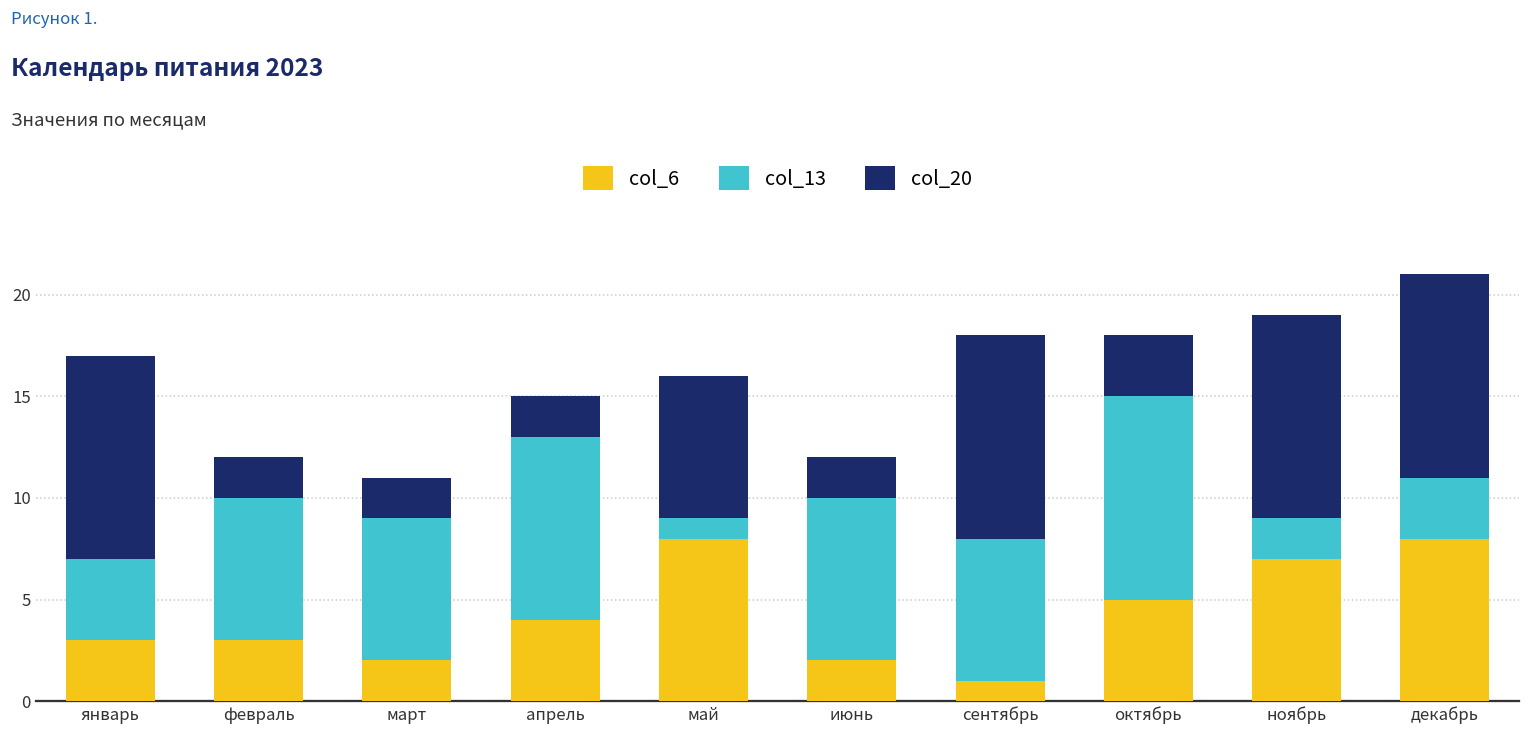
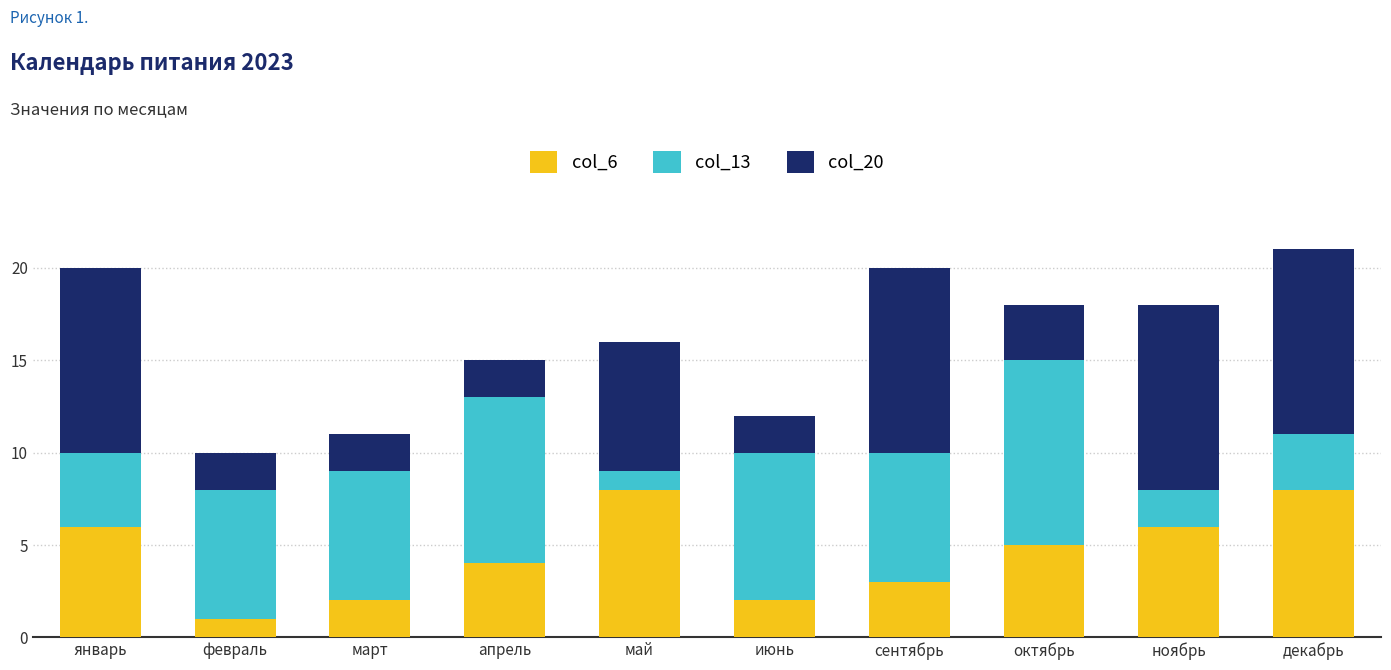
col_6, январь: 3 -> 6
col_6, февраль: 3 -> 1
col_6, сентябрь: 1 -> 3
col_6, ноябрь: 7 -> 6
